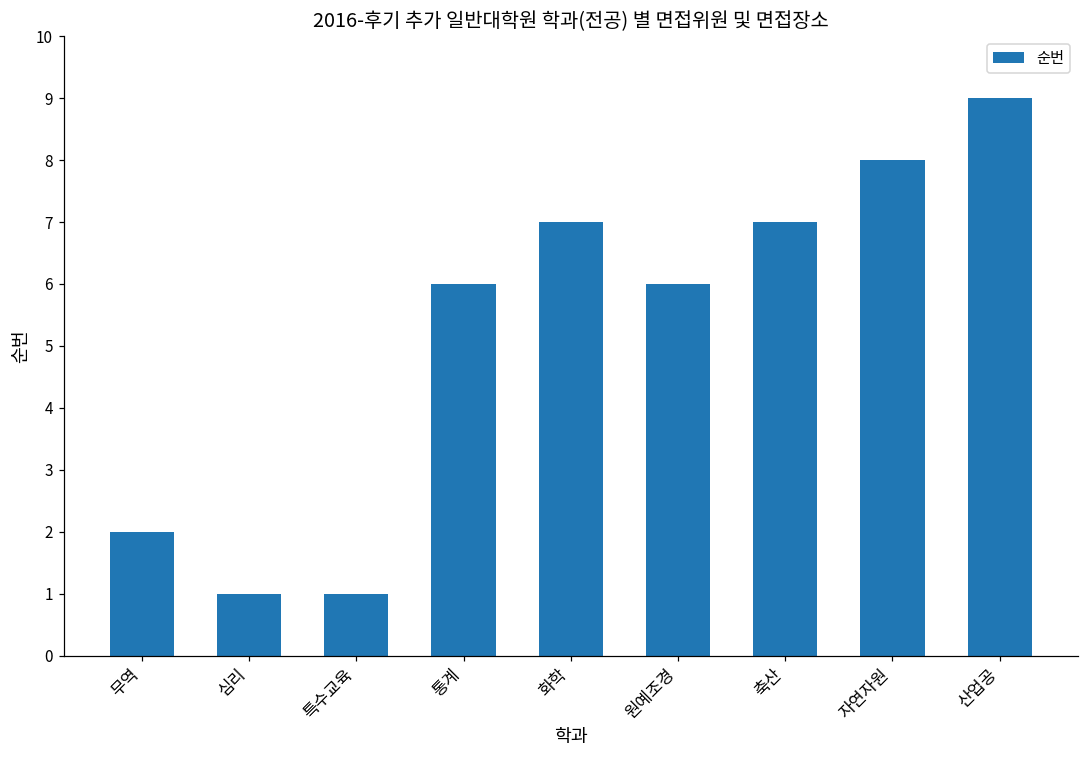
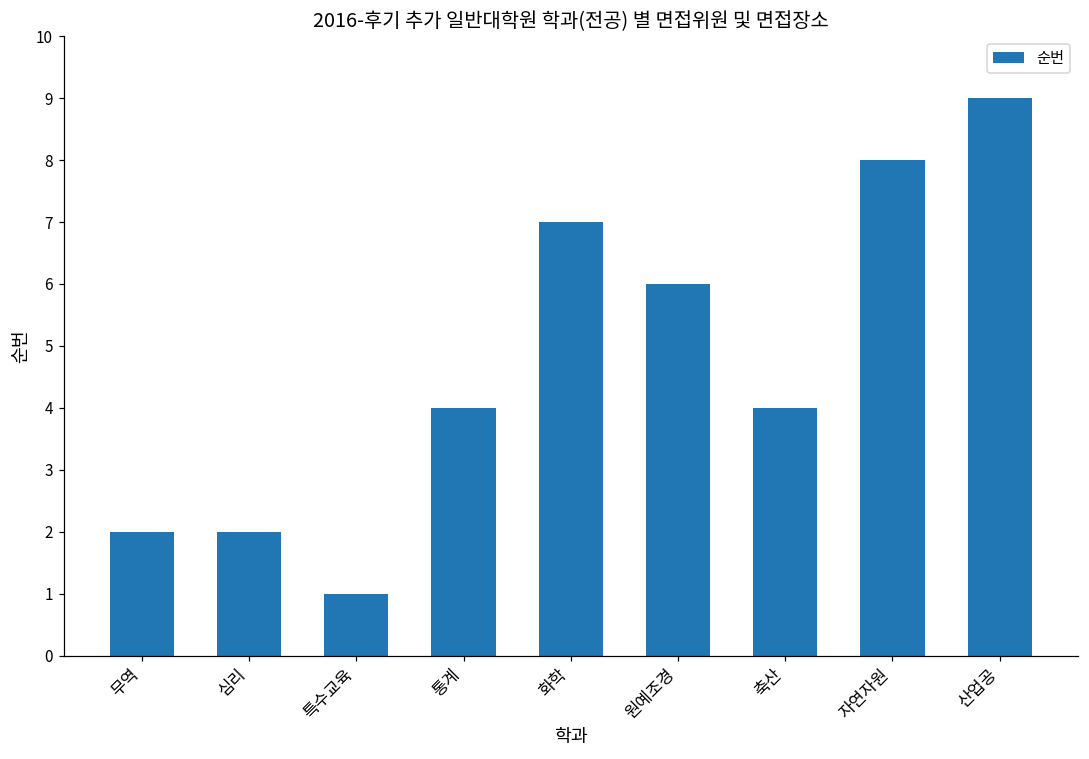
심리: 1 -> 2
통계: 6 -> 4
축산: 7 -> 4
